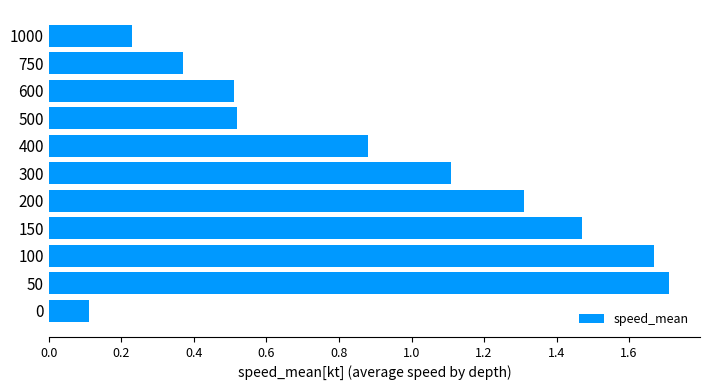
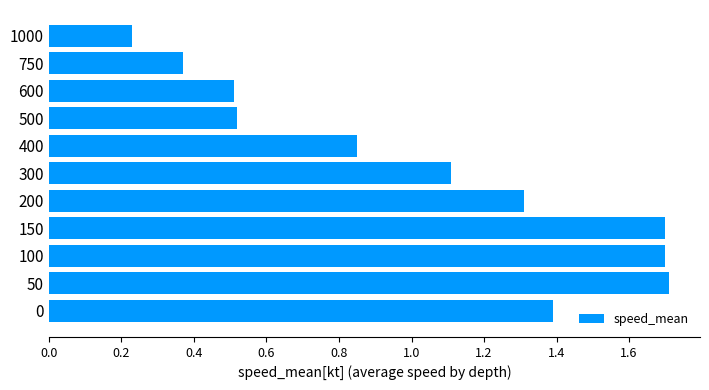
400: 0.88 -> 0.85
150: 1.47 -> 1.70
100: 1.67 -> 1.70
0: 0.11 -> 1.39
